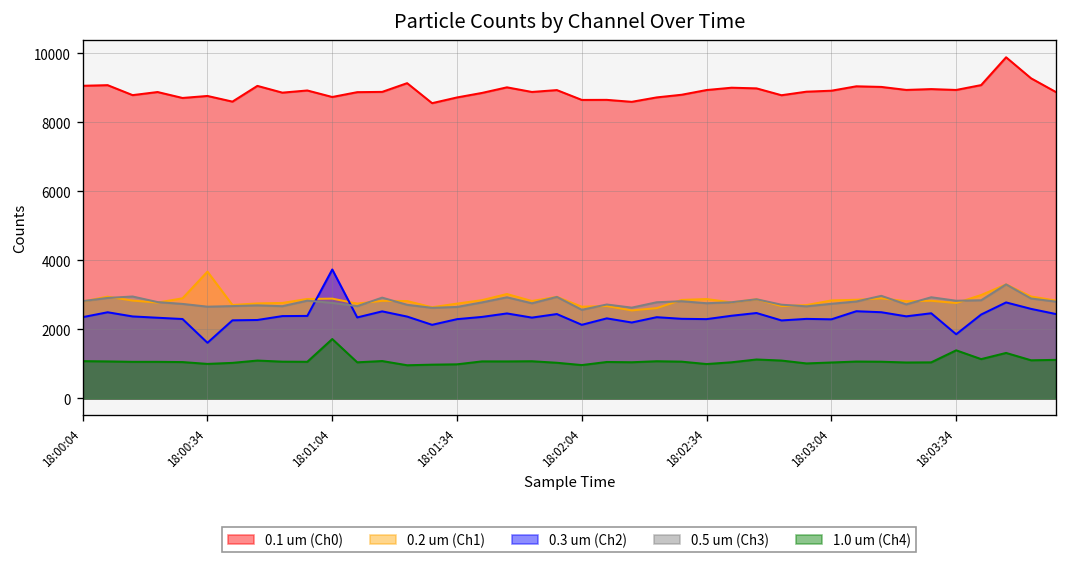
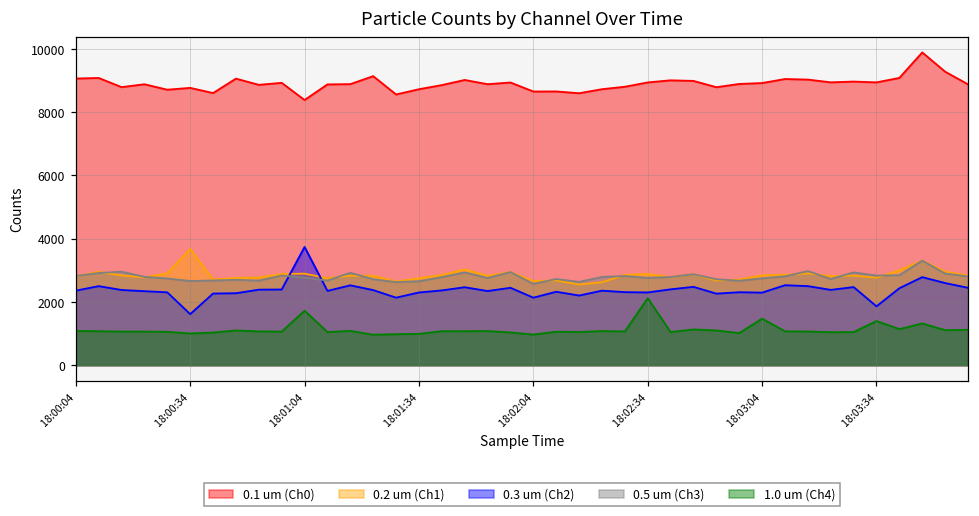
0.1 um (Ch0), 18:01:04: 8700 -> 8400
1.0 um (Ch4), 18:02:34: 1000 -> 2100
1.0 um (Ch4), 18:03:04: 1000 -> 1500
